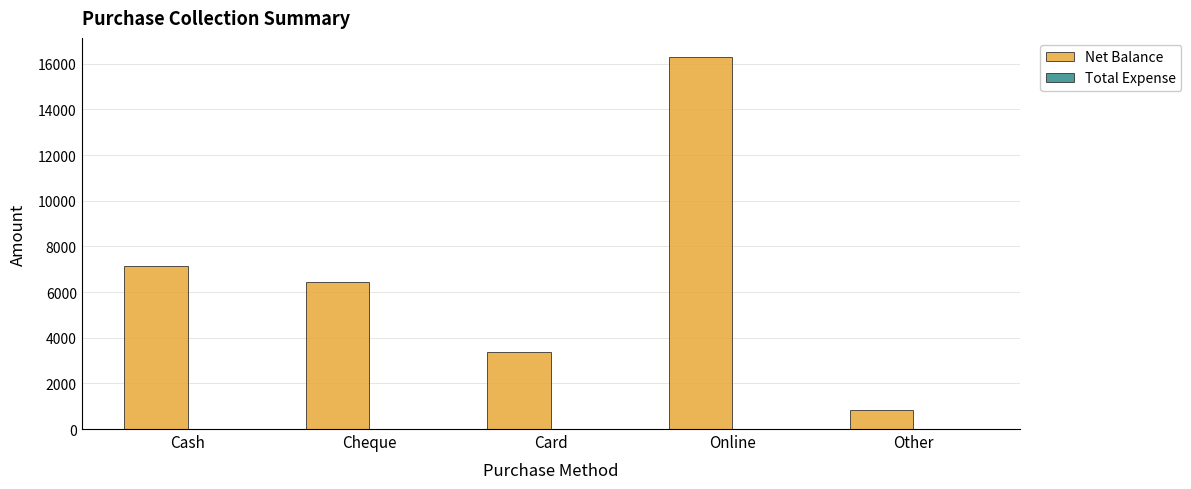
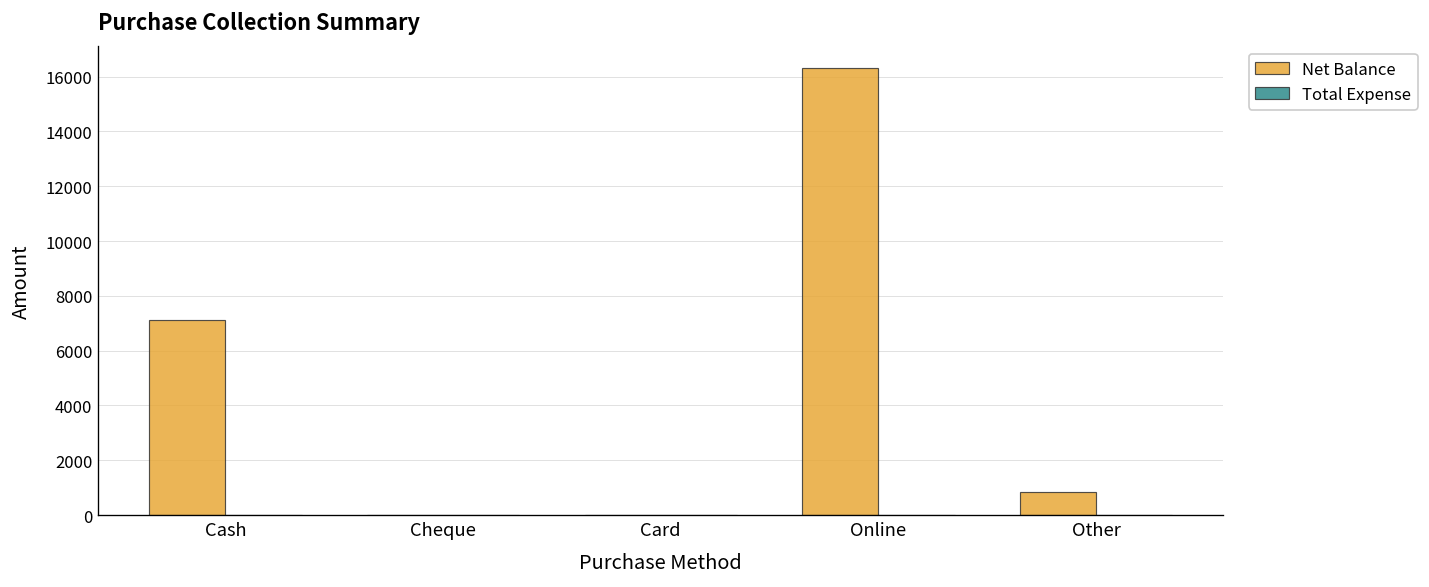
Net Balance, Cheque: 6400 -> 0
Net Balance, Card: 3400 -> 0
